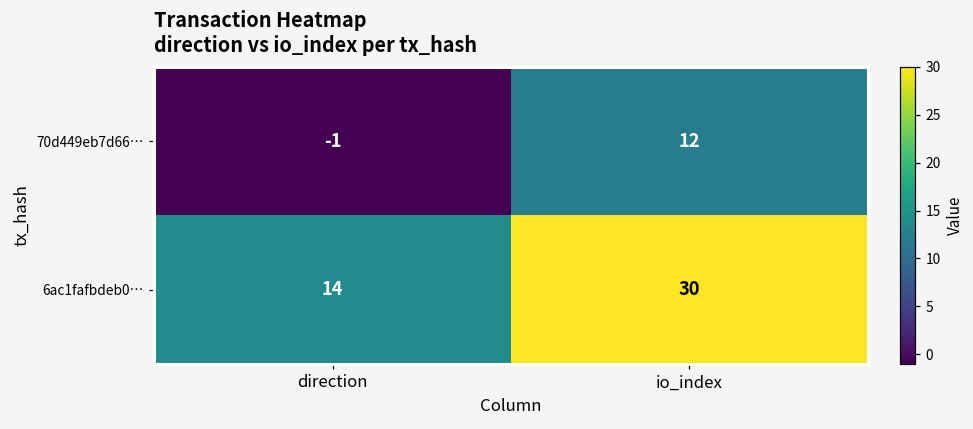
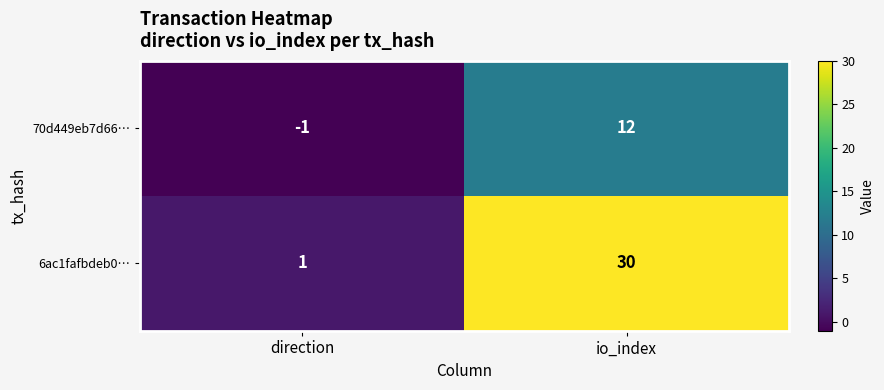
6ac1fafbdeb0…, direction: 14 -> 1
